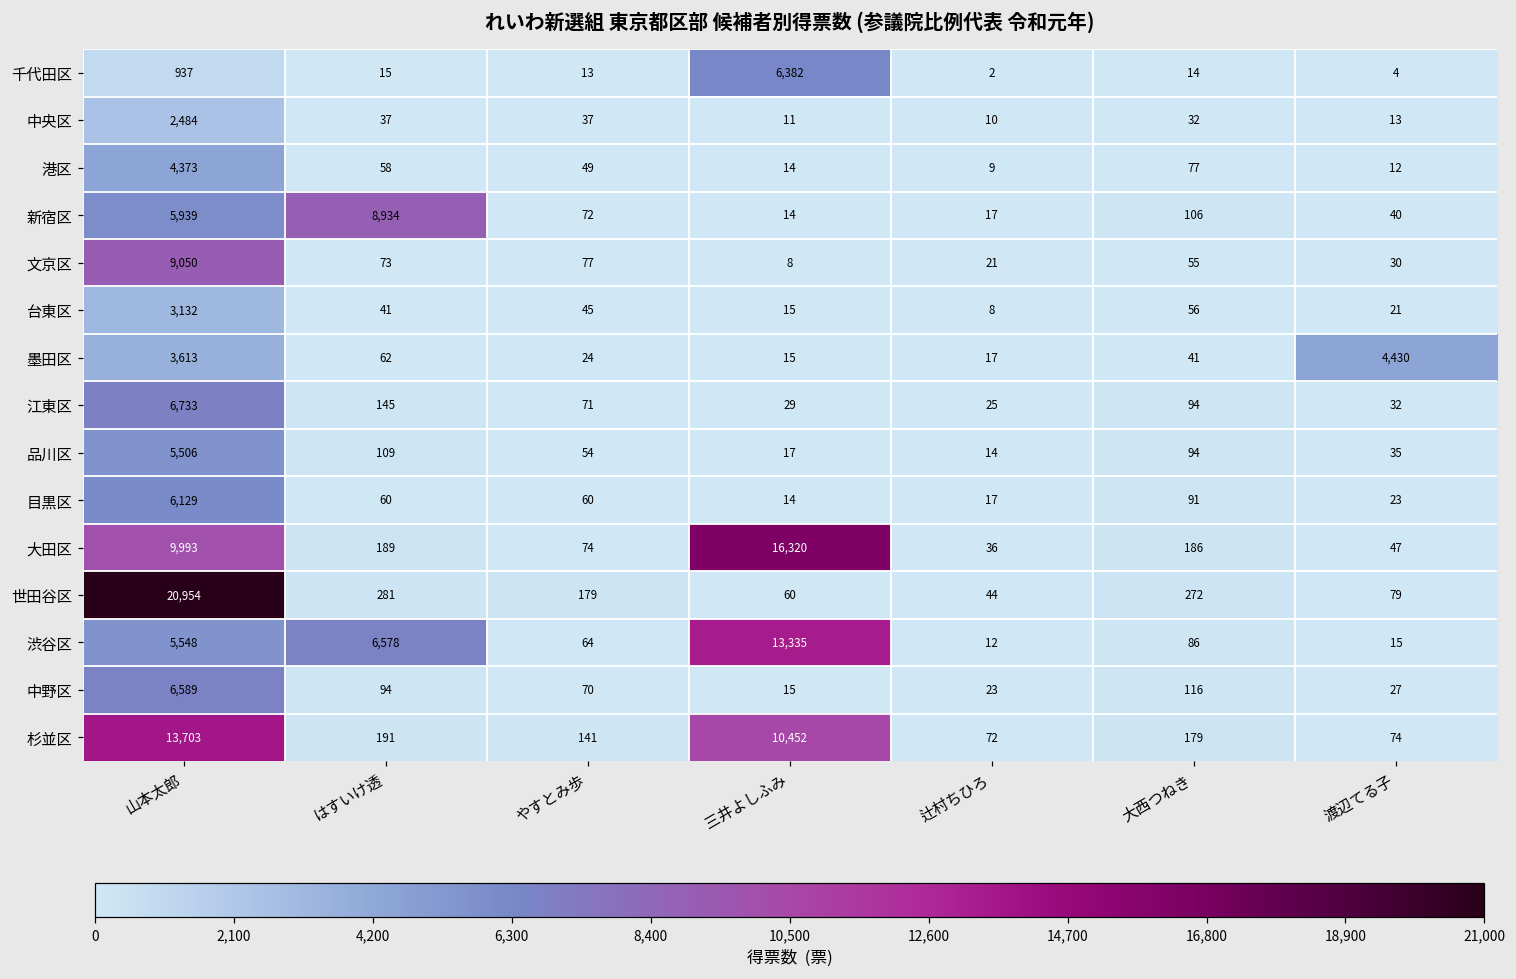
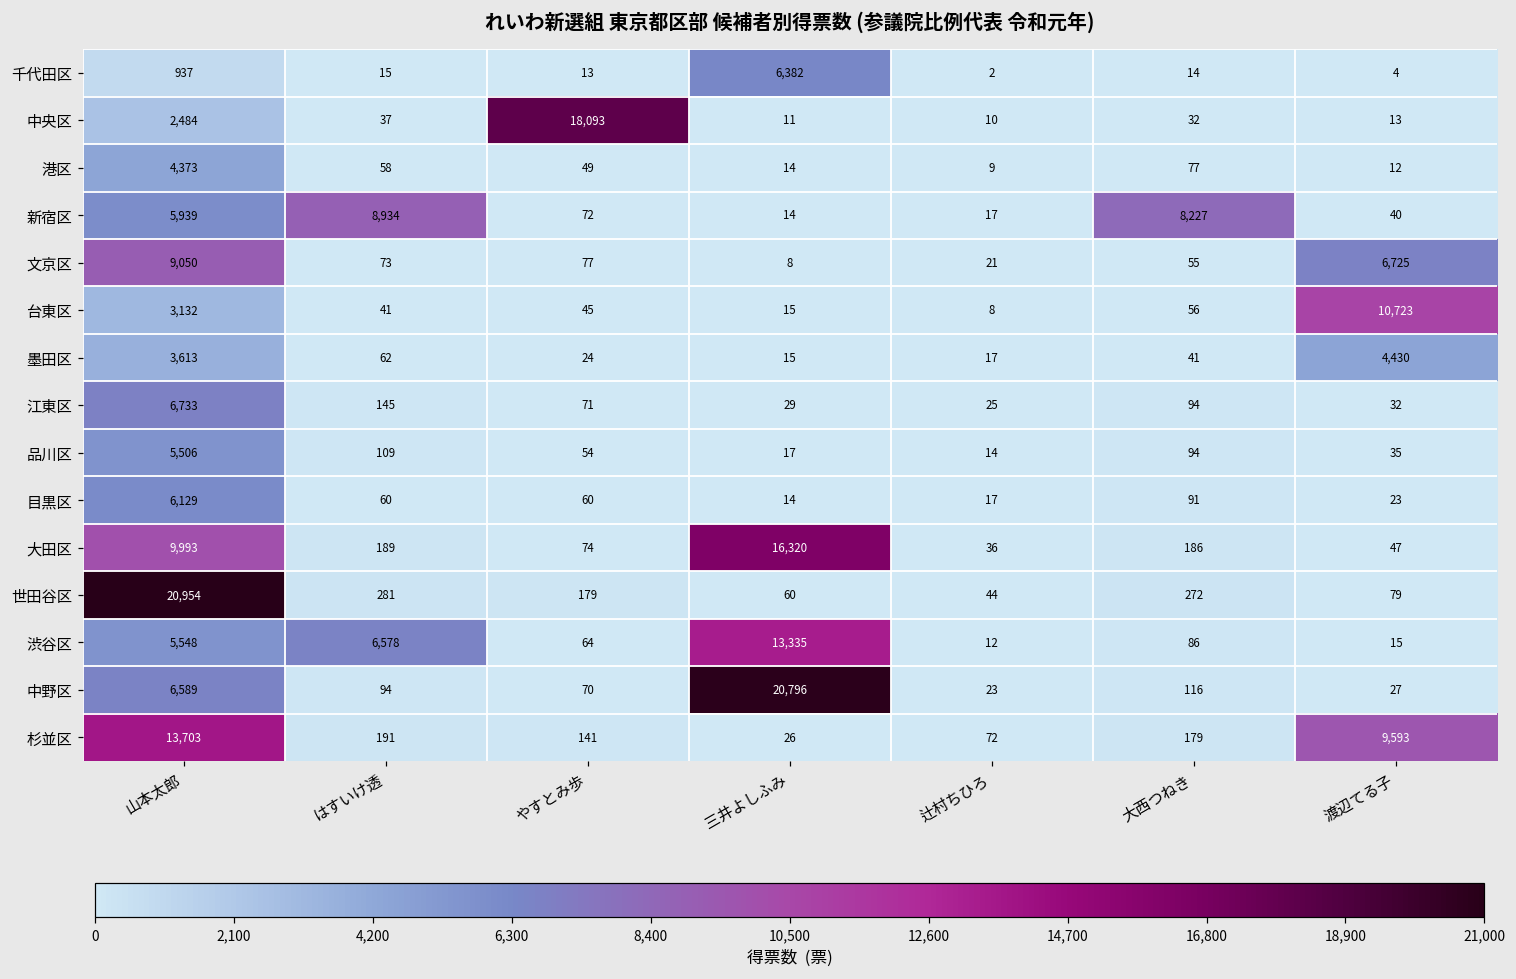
中央区, やすとみ歩: 37 -> 18,093
新宿区, 大西つねき: 106 -> 8,227
文京区, 渡辺てる子: 30 -> 6,725
台東区, 渡辺てる子: 21 -> 10,723
中野区, 三井よしふみ: 15 -> 20,796
杉並区, 三井よしふみ: 10,452 -> 26
杉並区, 渡辺てる子: 74 -> 9,593
